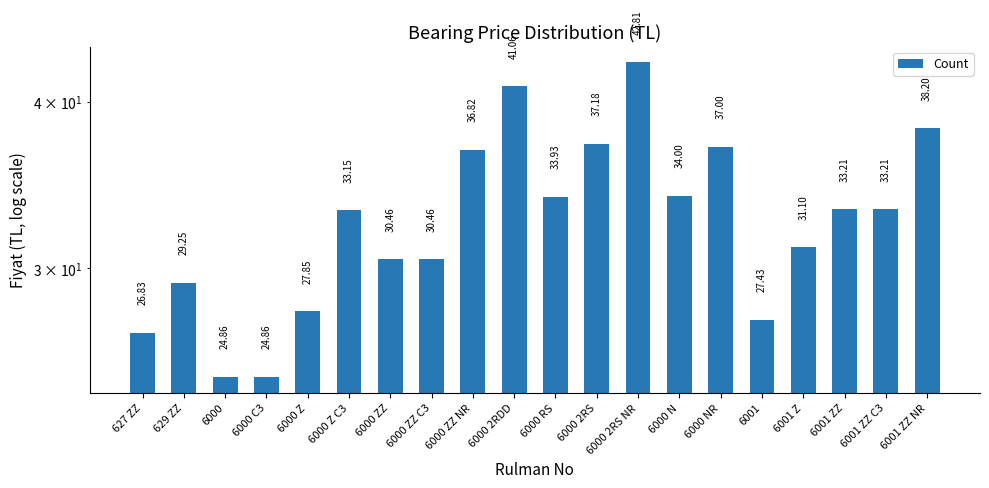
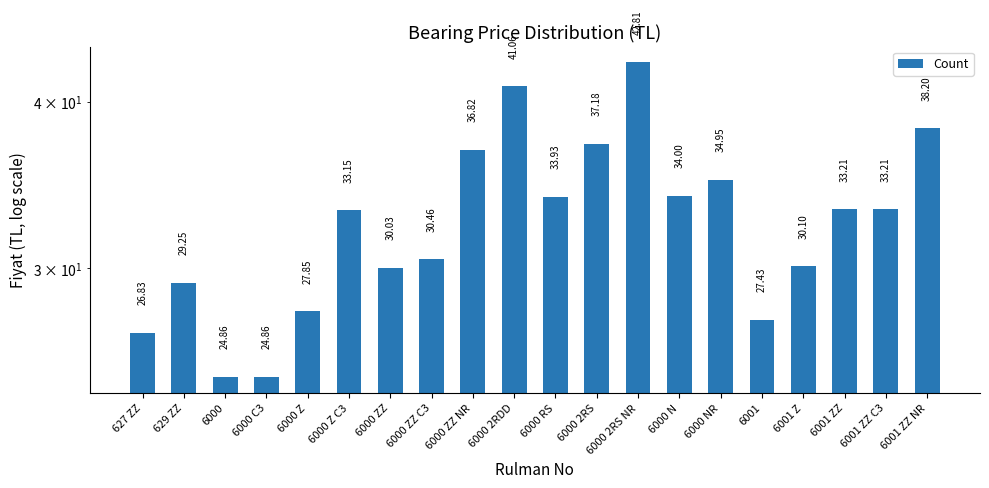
6000 ZZ: 30.46 -> 30.03
6000 NR: 37.00 -> 34.95
6001 Z: 31.10 -> 30.10
